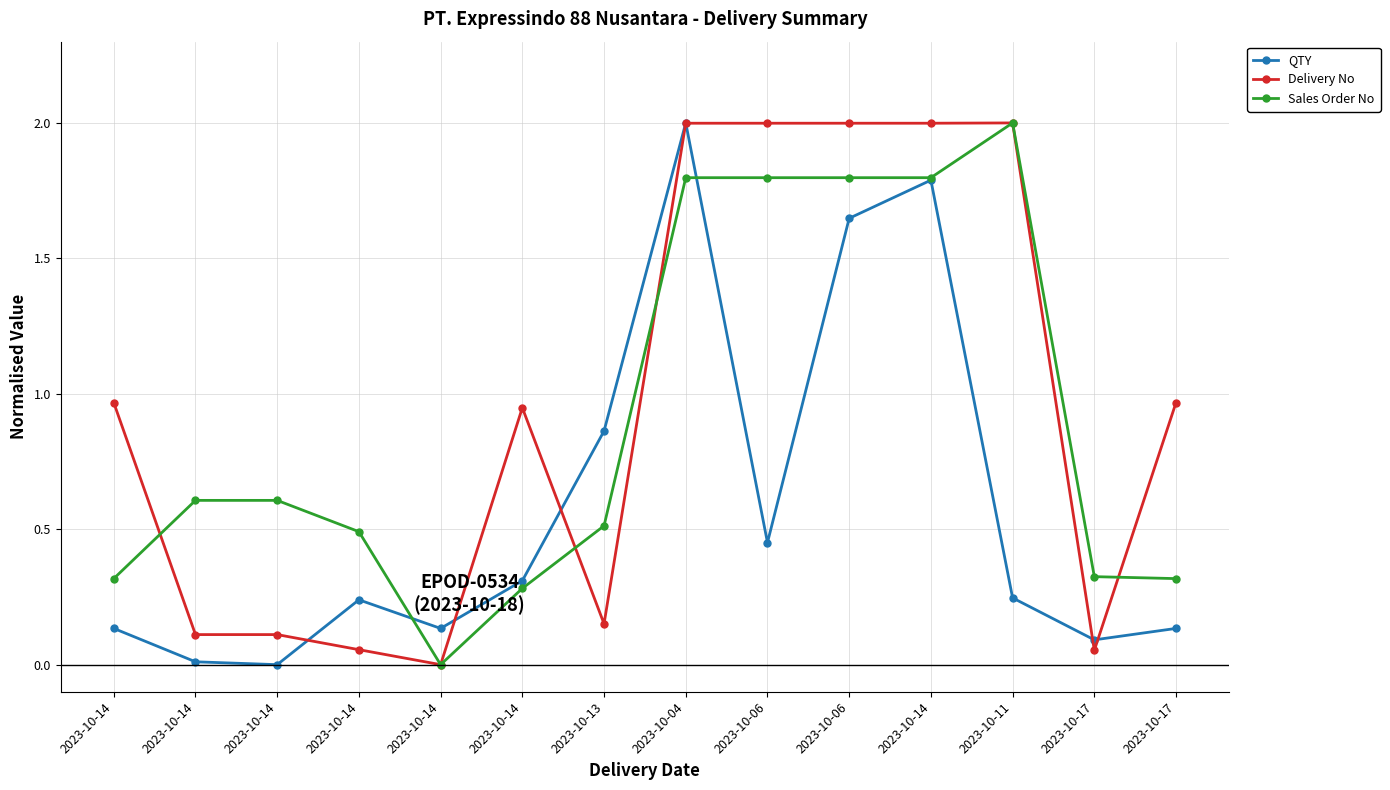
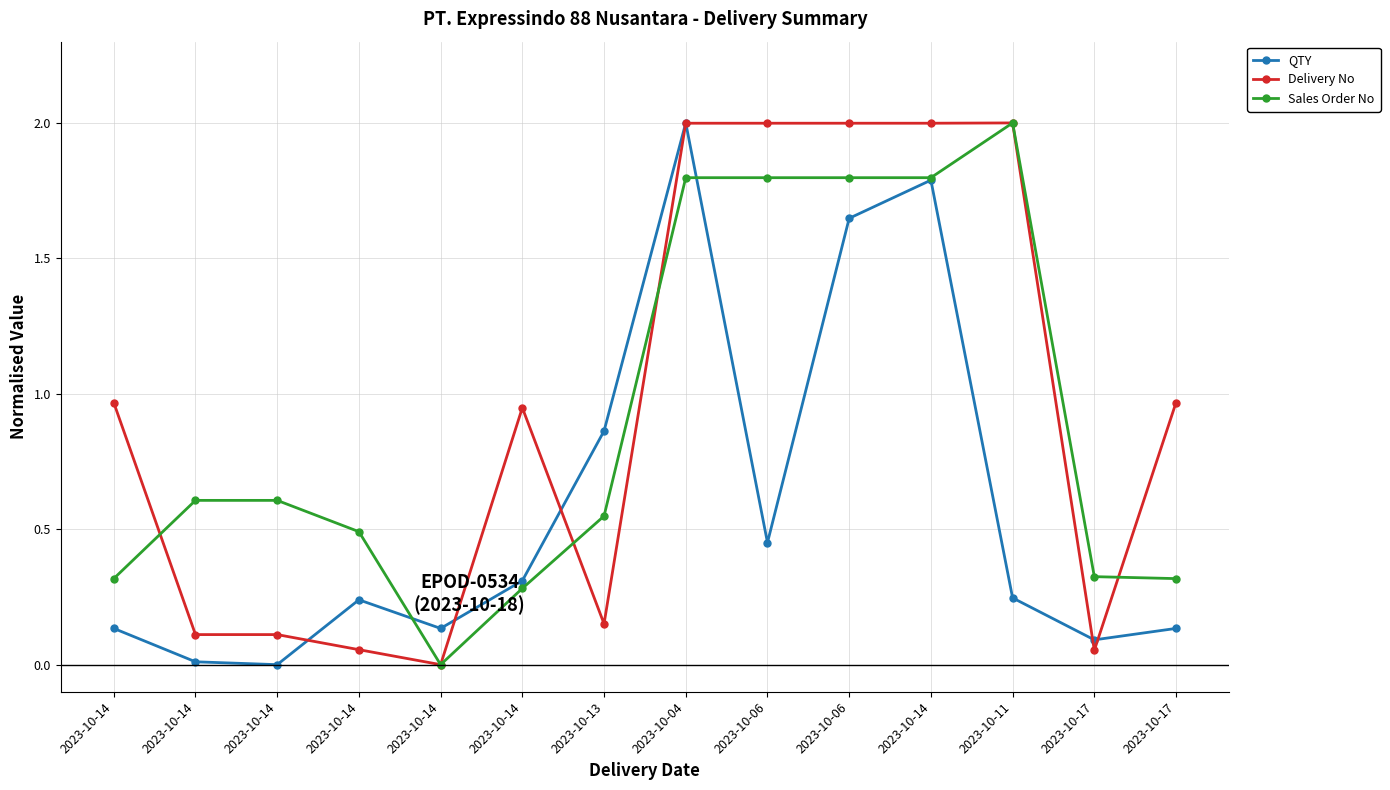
Sales Order No, 2023-10-13: 0.51 -> 0.55
